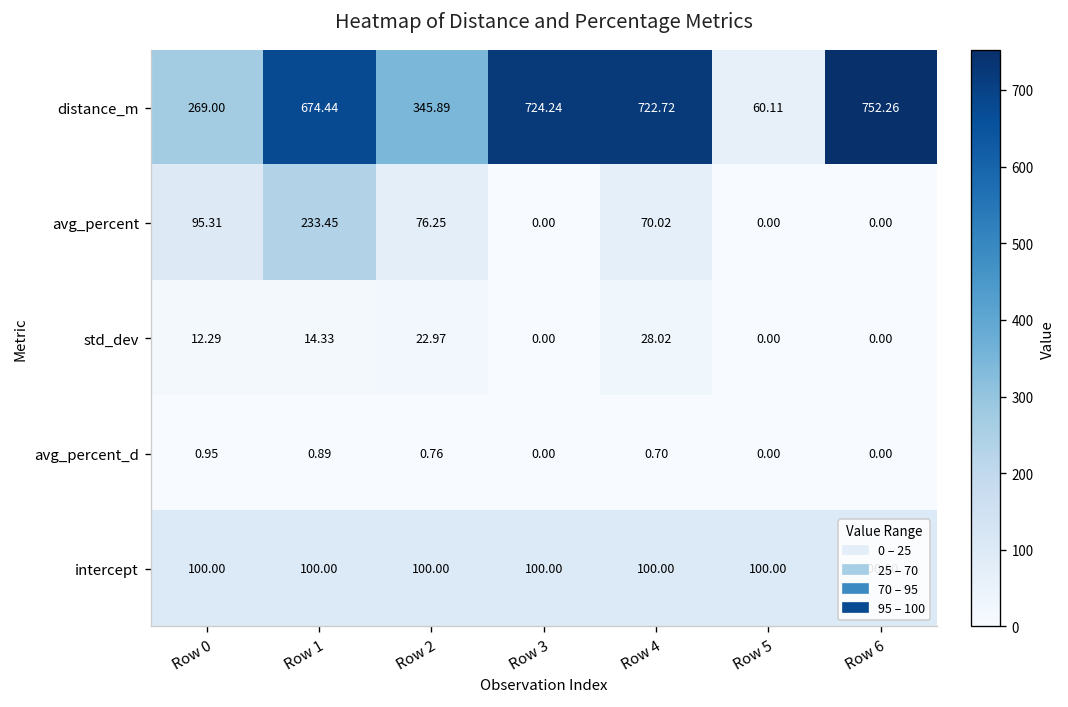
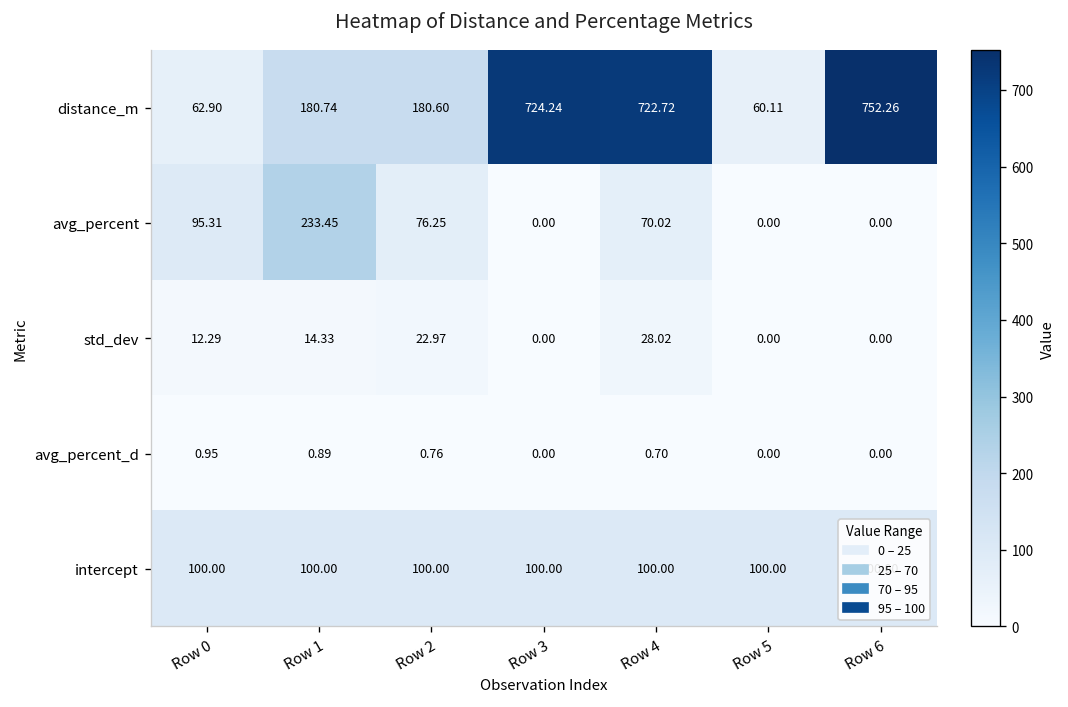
distance_m, Row 0: 269.00 -> 62.90
distance_m, Row 1: 674.44 -> 180.74
distance_m, Row 2: 345.89 -> 180.60
